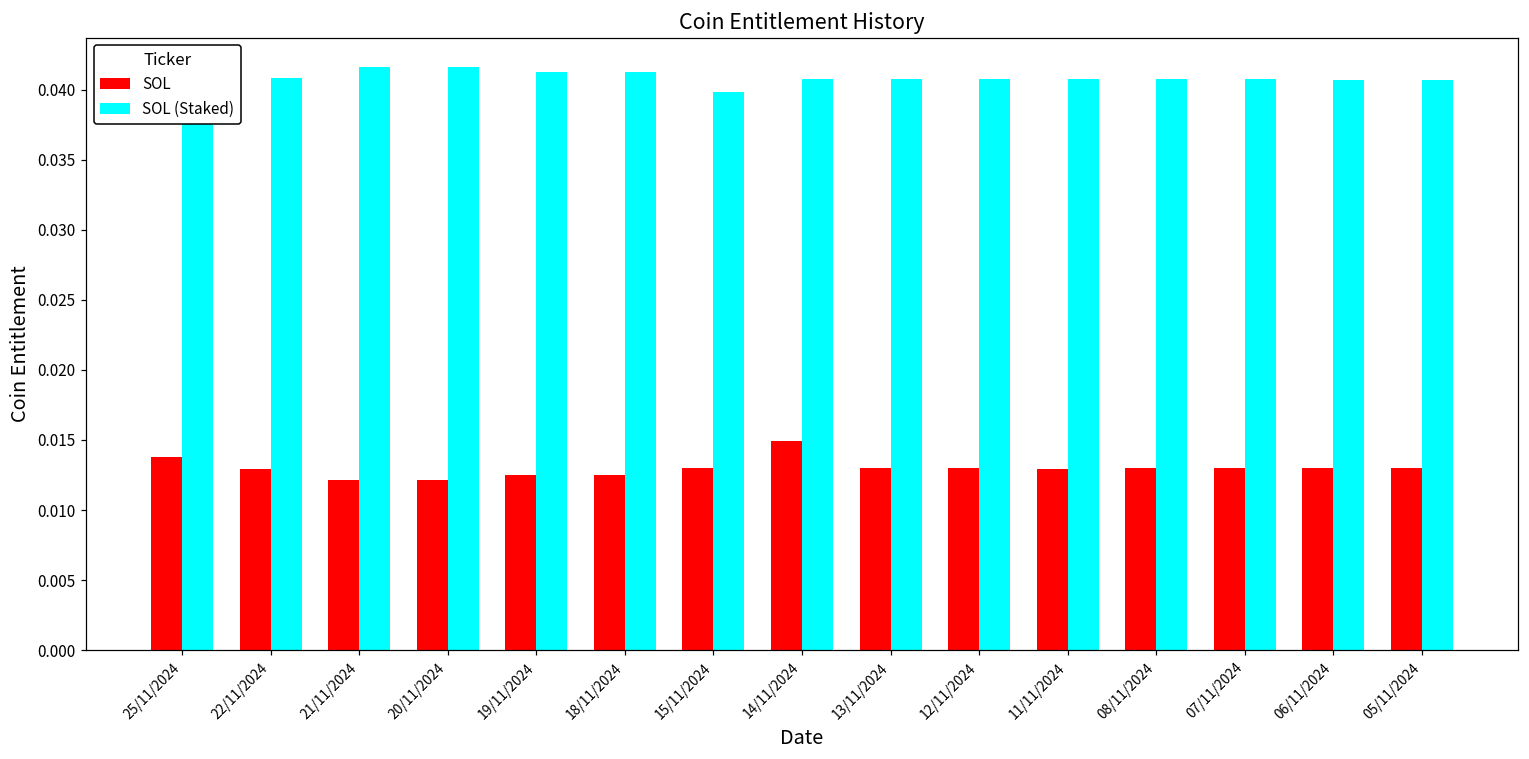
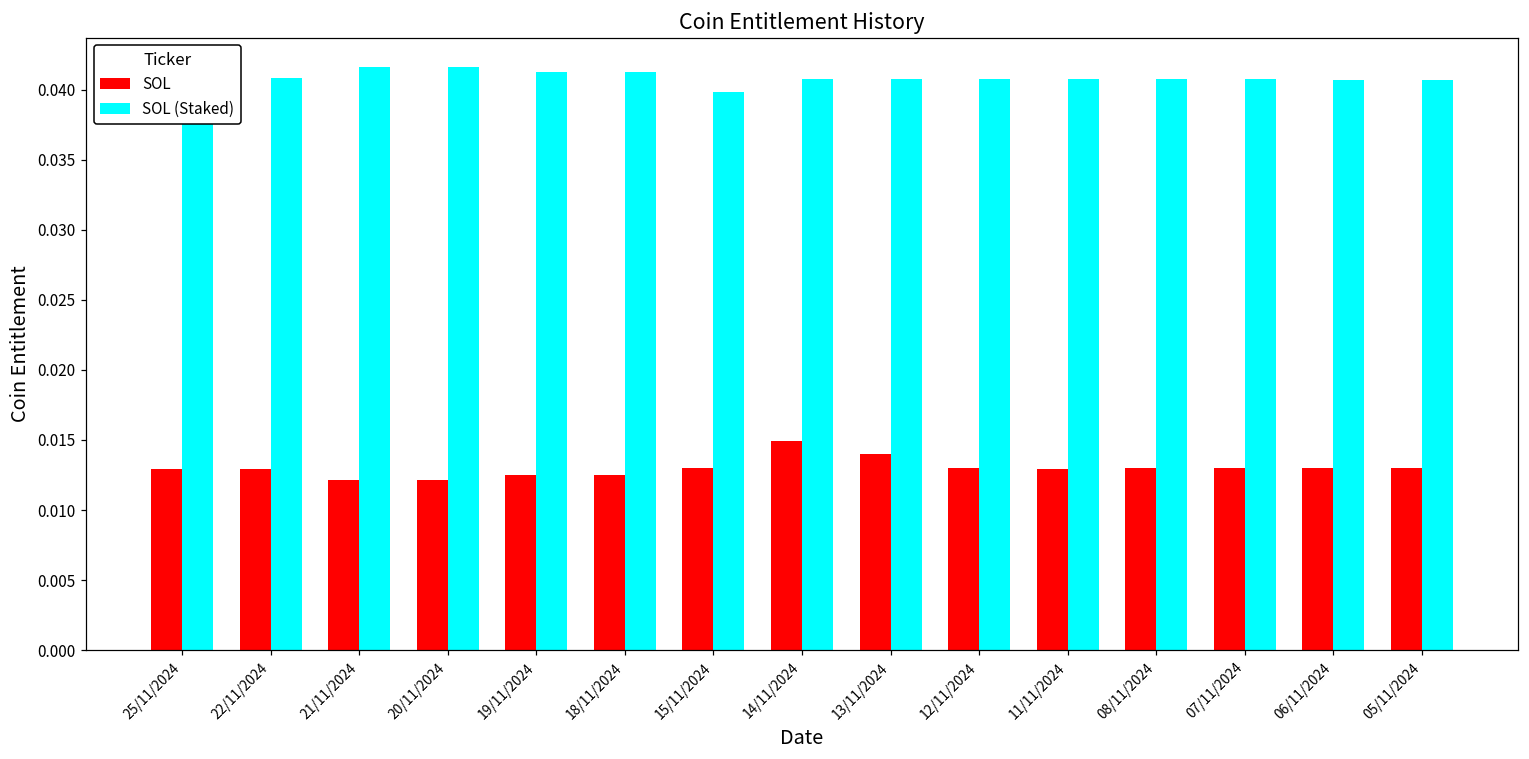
SOL, 25/11/2024: 0.0138 -> 0.0129
SOL, 13/11/2024: 0.0130 -> 0.0140
